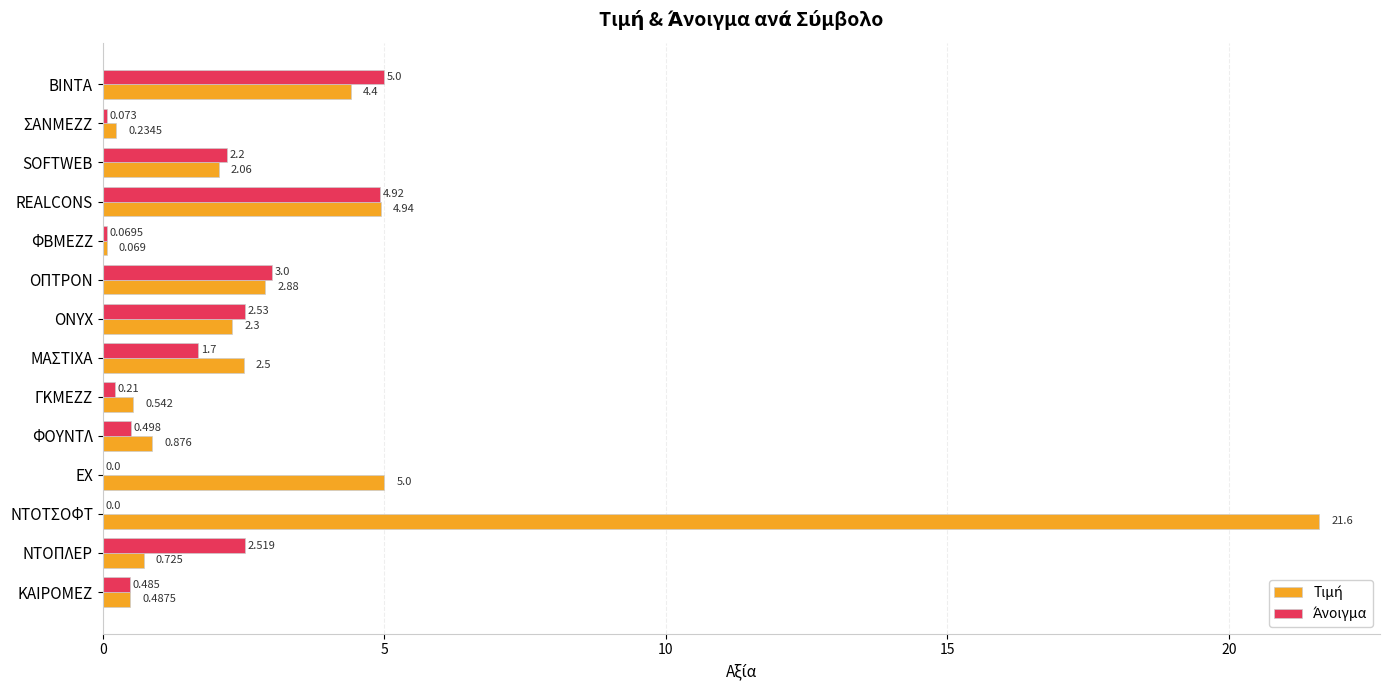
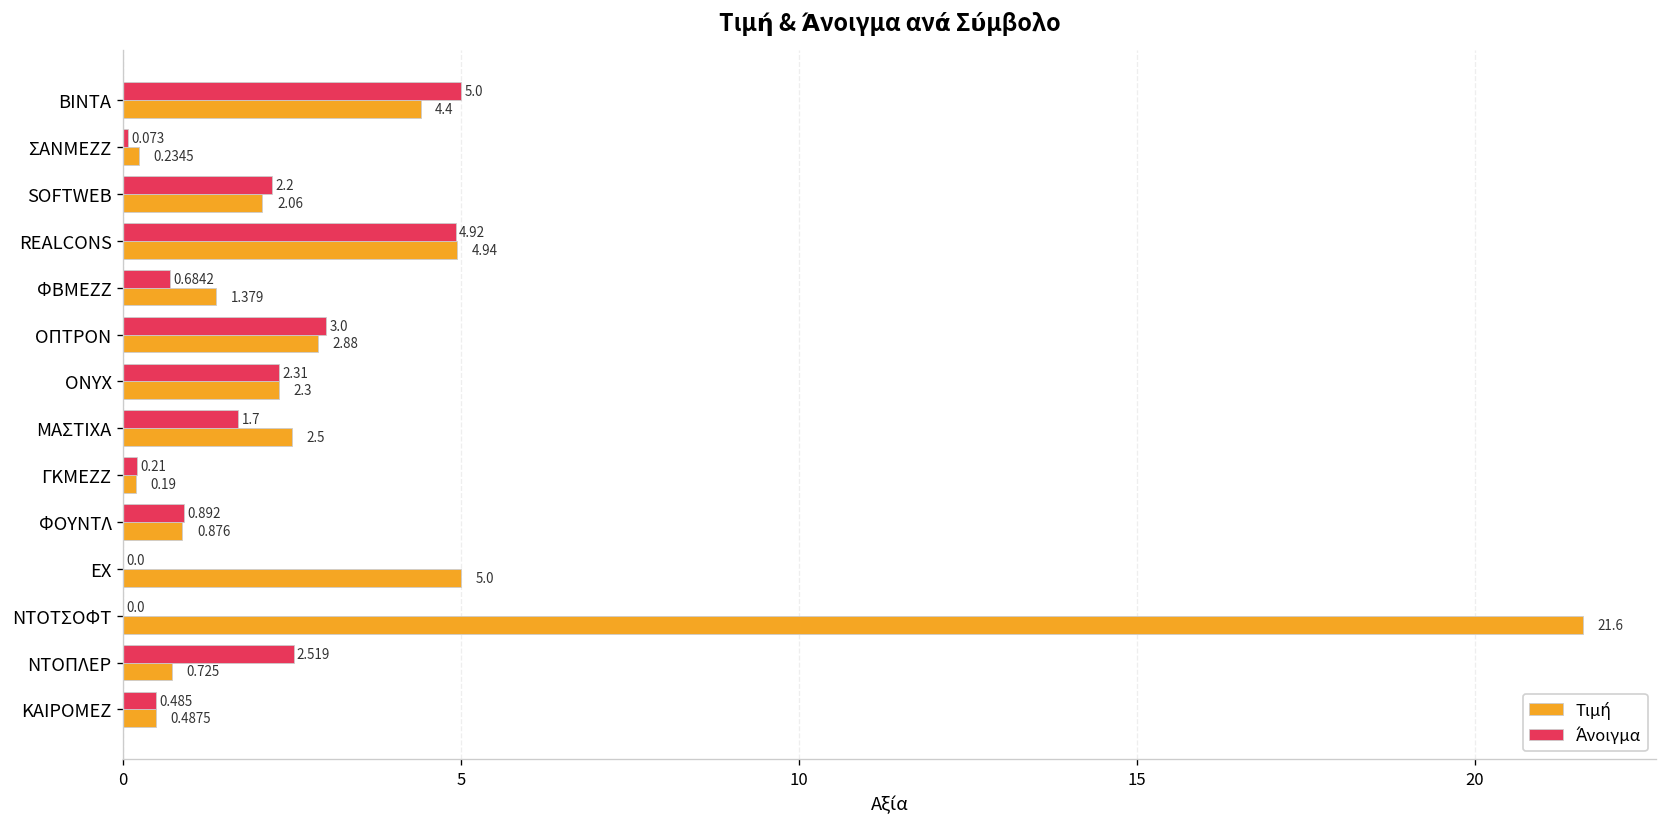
Άνοιγμα, ΦΒΜΕΖΖ: 0.0695 -> 0.6842
Τιμή, ΦΒΜΕΖΖ: 0.069 -> 1.379
Άνοιγμα, ONYX: 2.53 -> 2.31
Τιμή, ΓΚΜΕΖΖ: 0.542 -> 0.19
Άνοιγμα, ΦΟΥΝΤΛ: 0.498 -> 0.892
